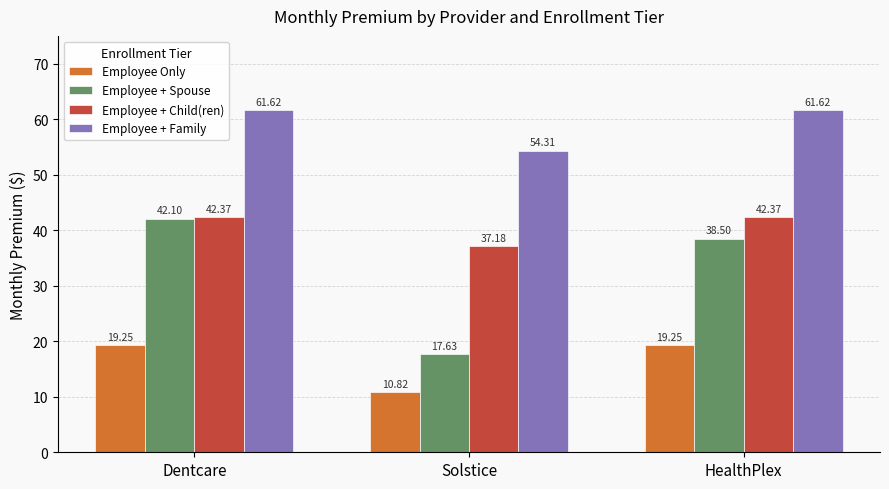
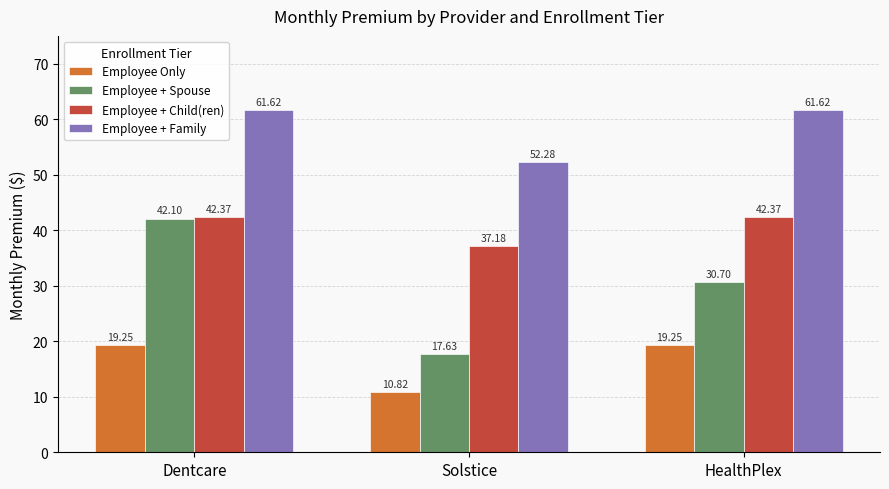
Employee + Family, Solstice: 54.31 -> 52.28
Employee + Spouse, HealthPlex: 38.50 -> 30.70
